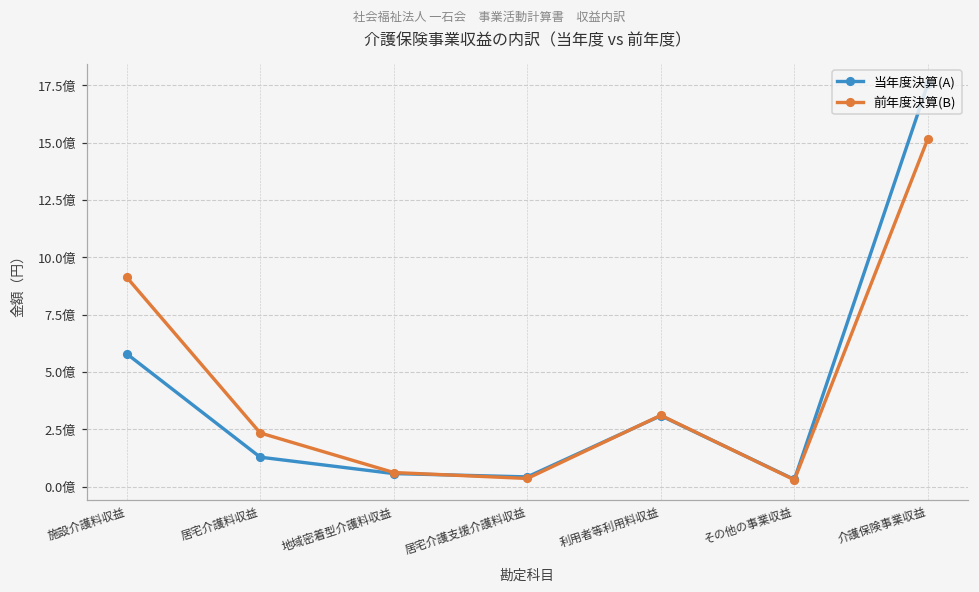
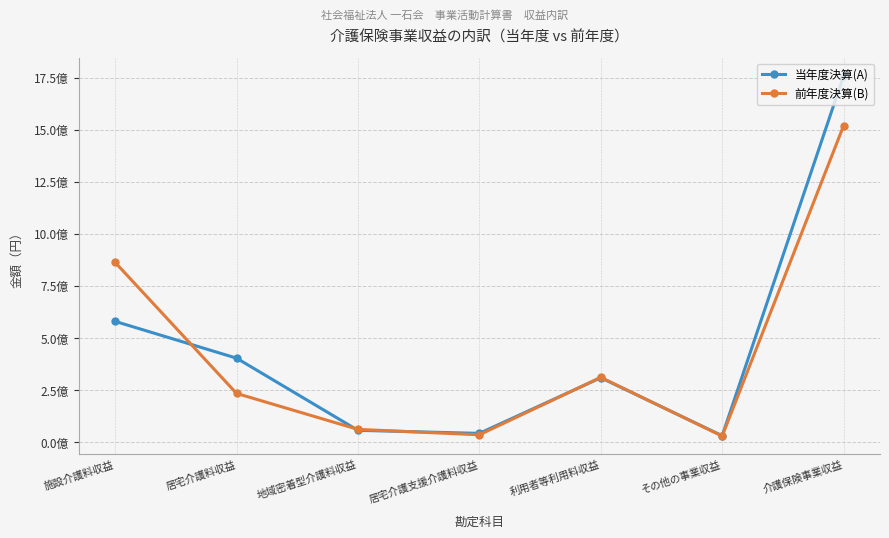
前年度決算(B), 施設介護料収益: 9.1億 -> 8.6億
当年度決算(A), 居宅介護料収益: 1.3億 -> 4.0億
